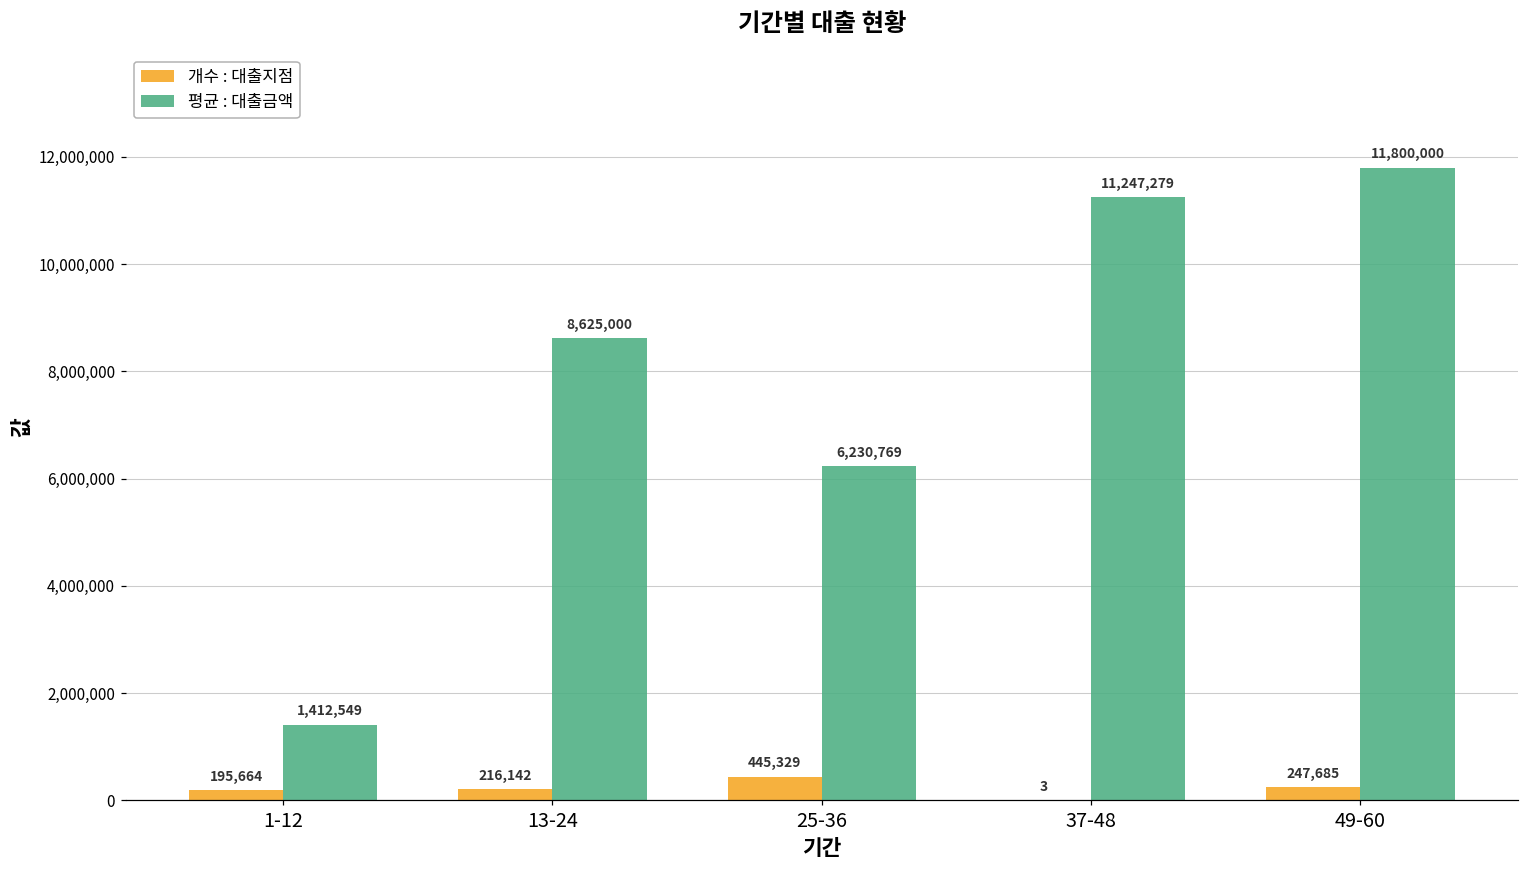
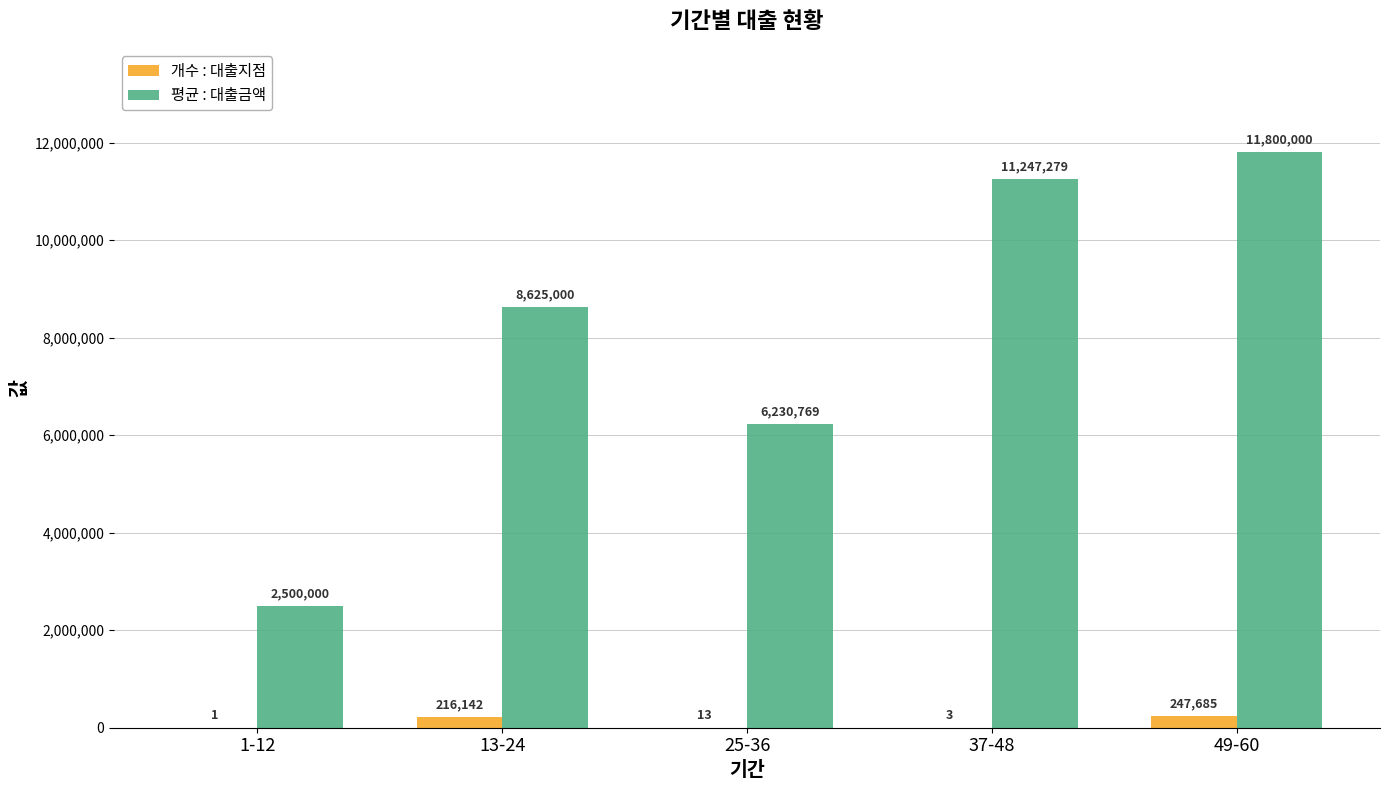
개수 : 대출지점, 1-12: 195,664 -> 1
평균 : 대출금액, 1-12: 1,412,549 -> 2,500,000
개수 : 대출지점, 25-36: 445,329 -> 13
